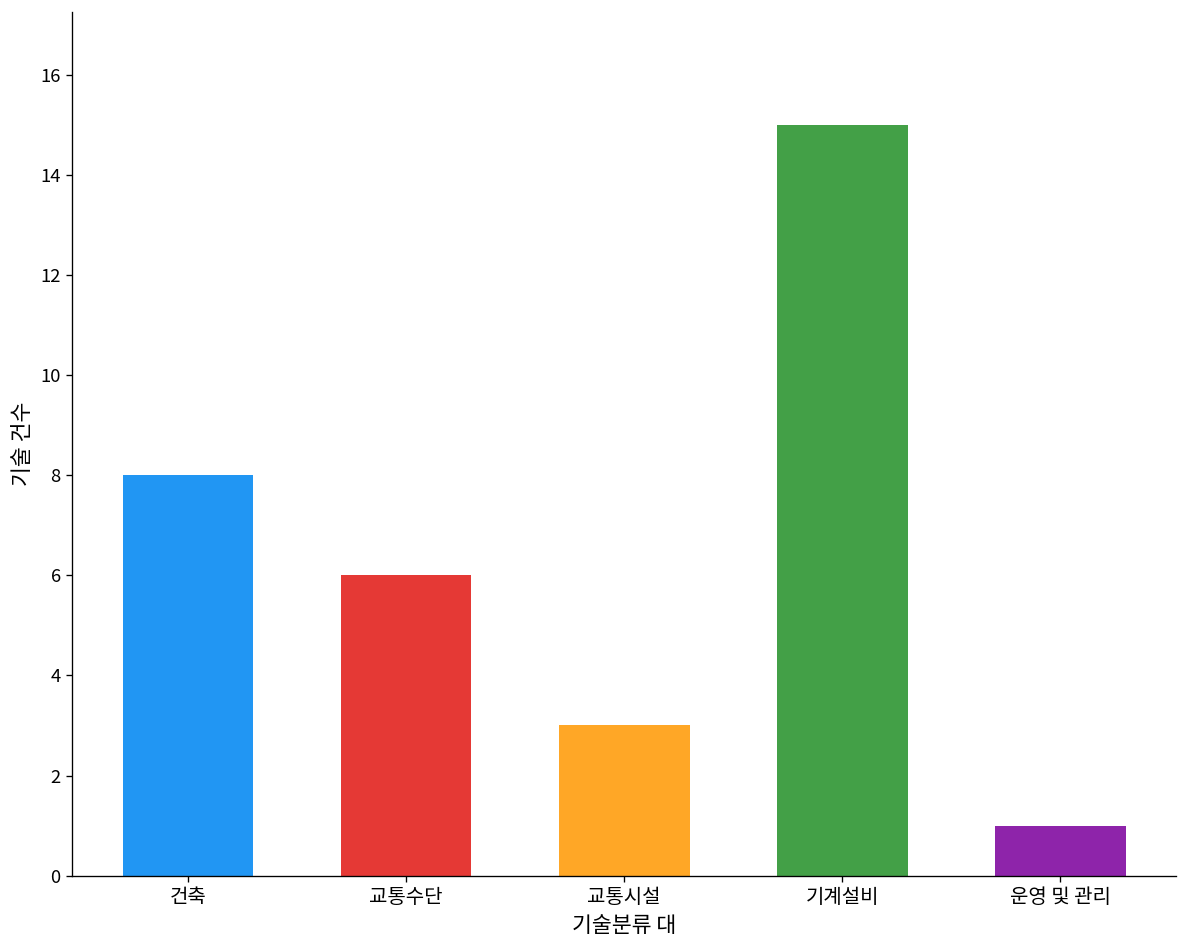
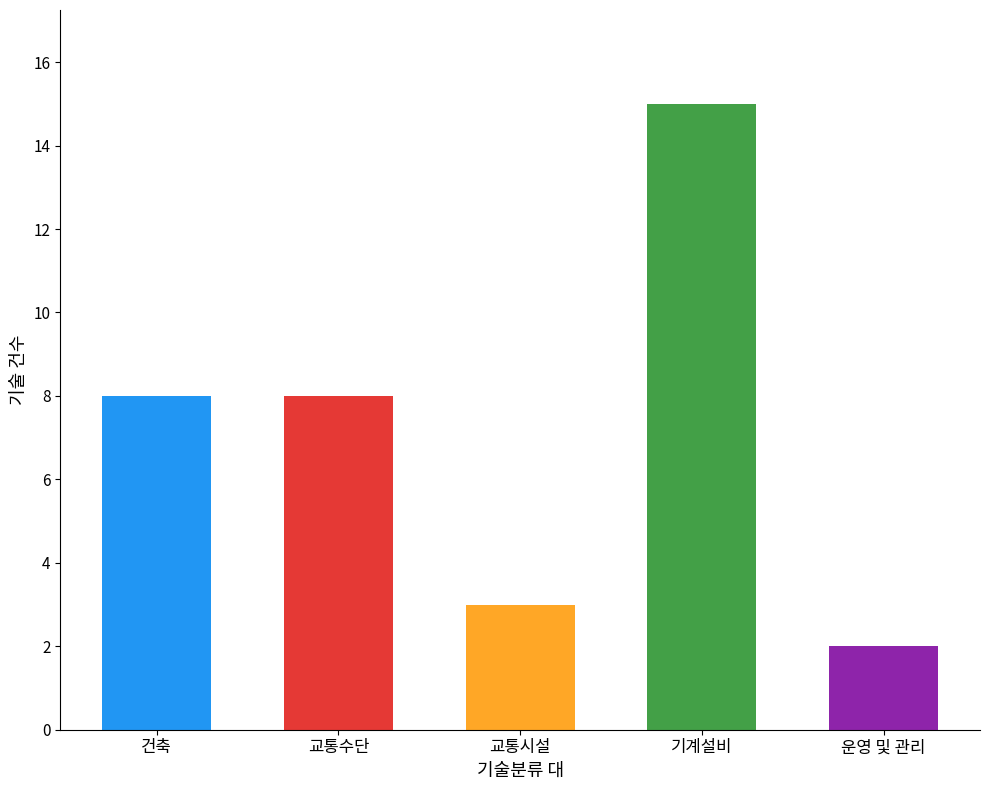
교통수단: 6 -> 8
운영 및 관리: 1 -> 2
